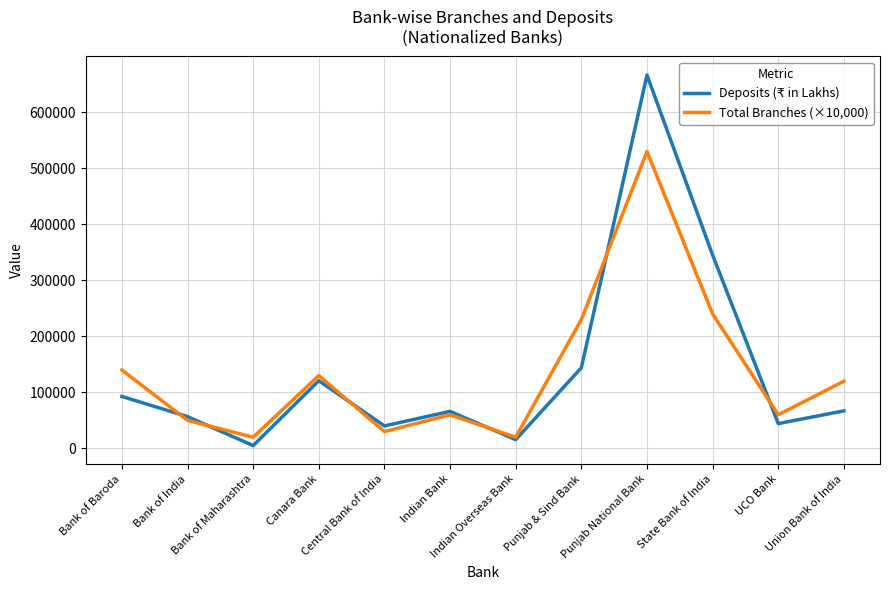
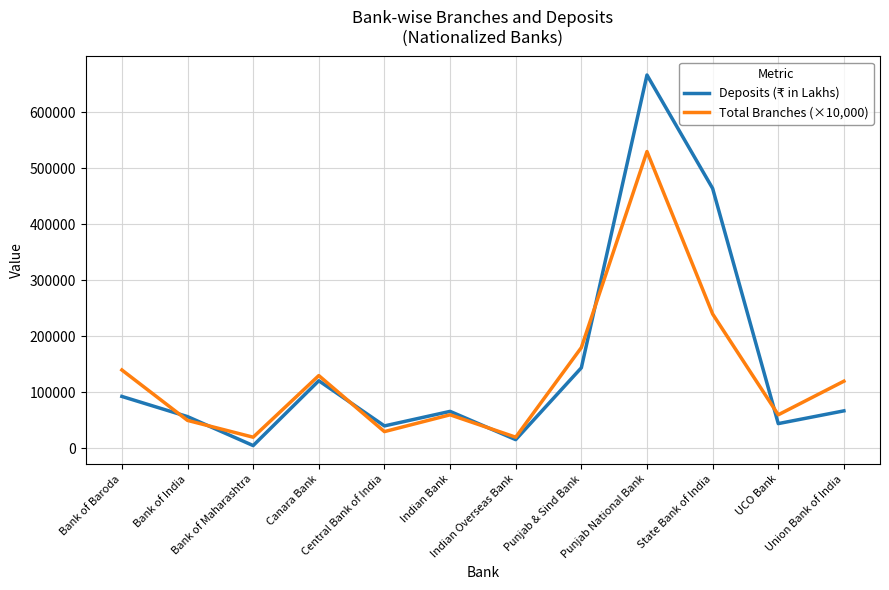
Total Branches (×10,000), Punjab & Sind Bank: 230000 -> 180000
Deposits (₹ in Lakhs), State Bank of India: 350000 -> 460000
